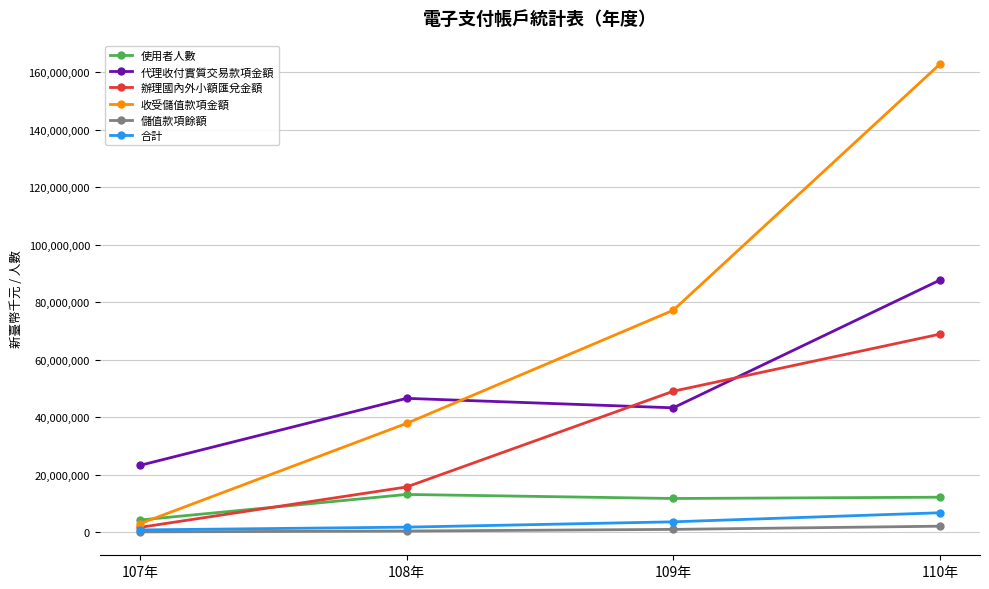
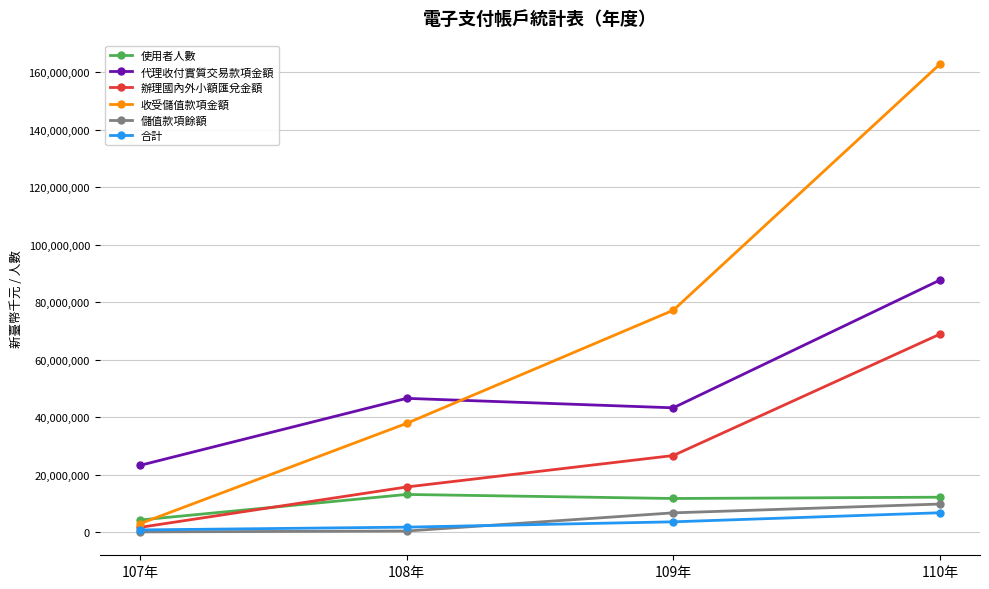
辦理國內外小額匯兌金額, 109年: 49,000,000 -> 27,000,000
儲值款項餘額, 109年: 1,000,000 -> 7,000,000
儲值款項餘額, 110年: 2,000,000 -> 10,000,000
